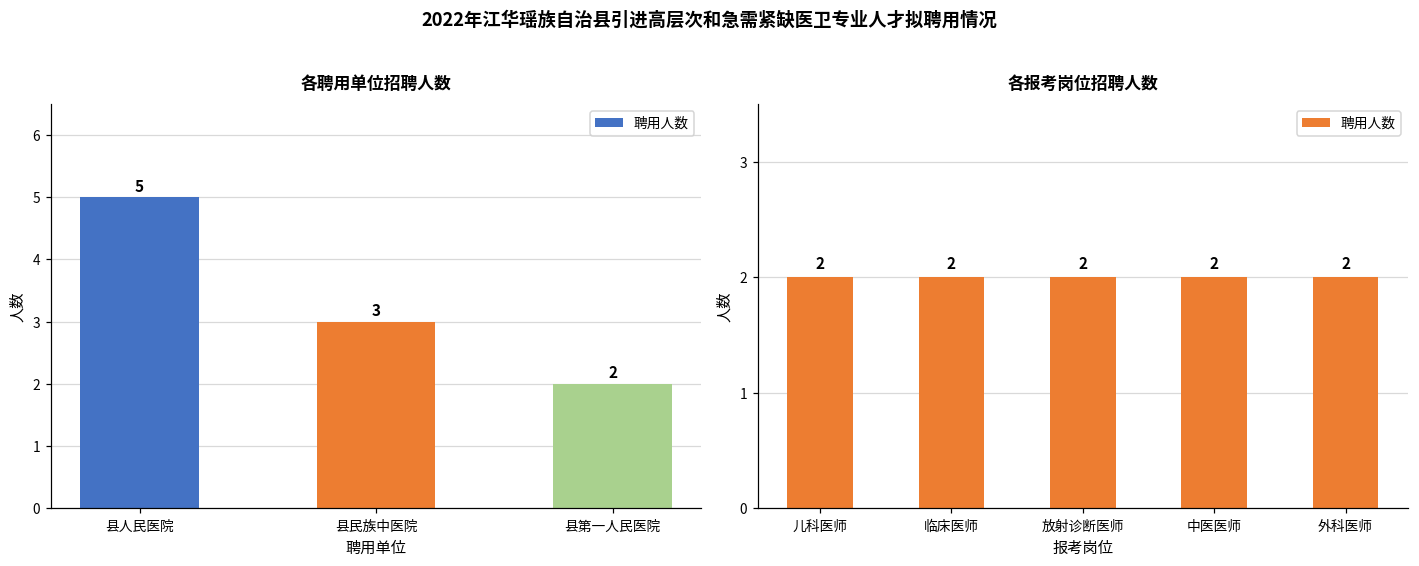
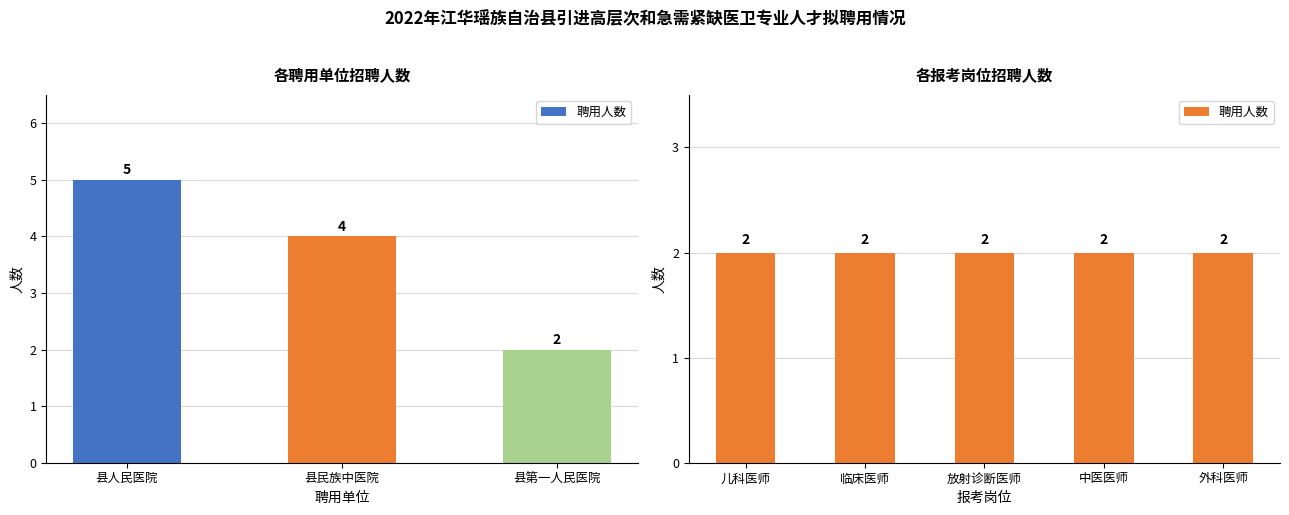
各聘用单位招聘人数, 县民族中医院: 3 -> 4
